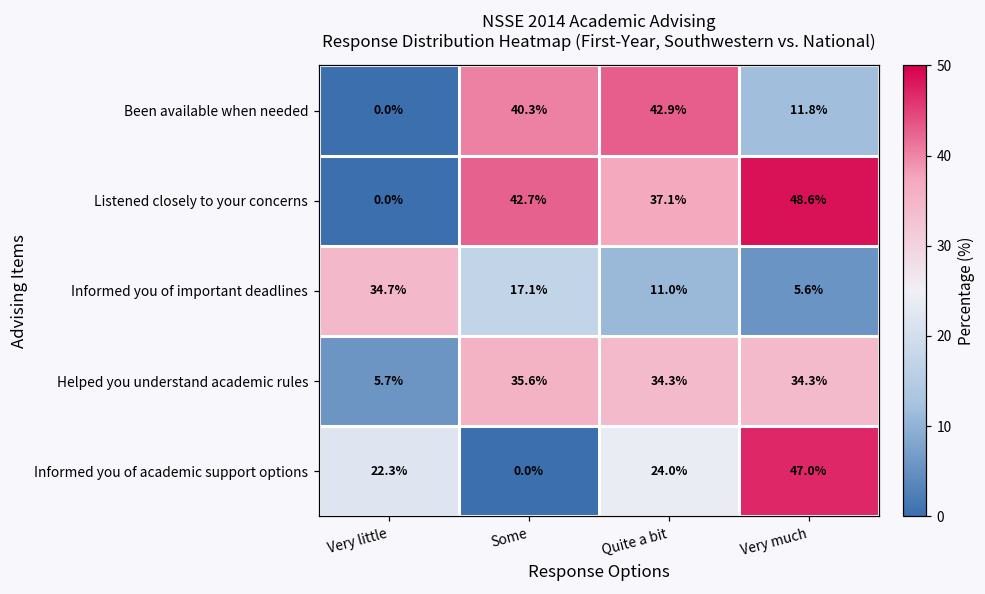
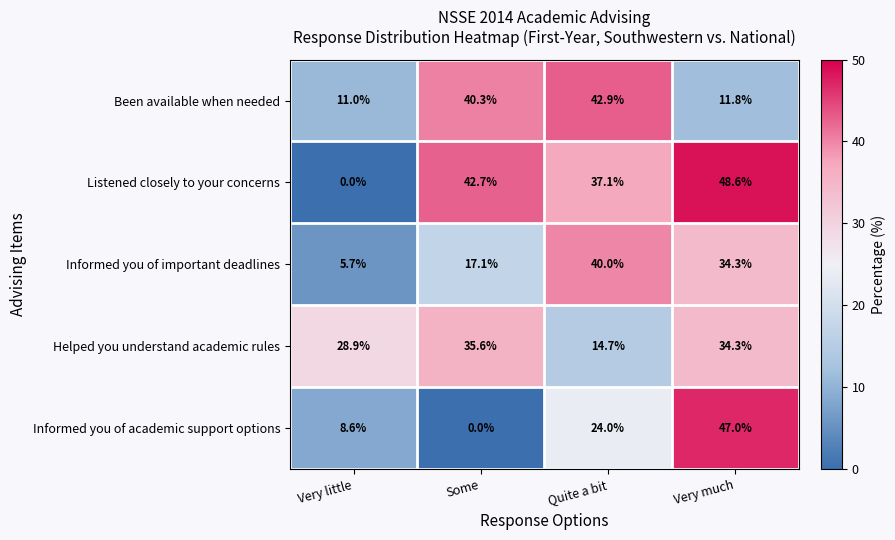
Been available when needed, Very little: 0.0% -> 11.0%
Informed you of important deadlines, Very little: 34.7% -> 5.7%
Informed you of important deadlines, Quite a bit: 11.0% -> 40.0%
Informed you of important deadlines, Very much: 5.6% -> 34.3%
Helped you understand academic rules, Very little: 5.7% -> 28.9%
Helped you understand academic rules, Quite a bit: 34.3% -> 14.7%
Informed you of academic support options, Very little: 22.3% -> 8.6%
